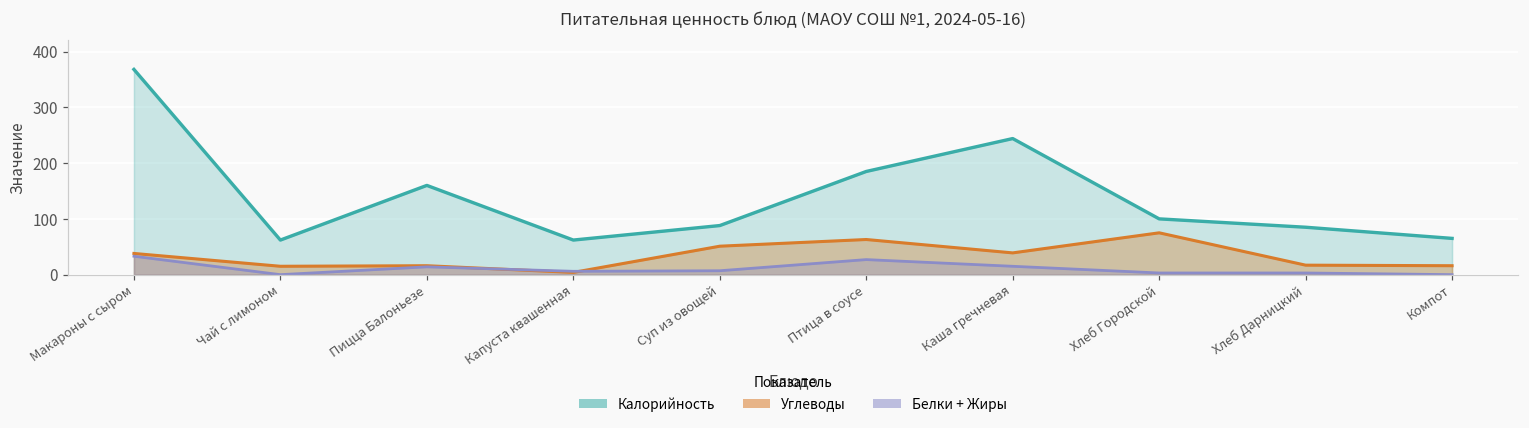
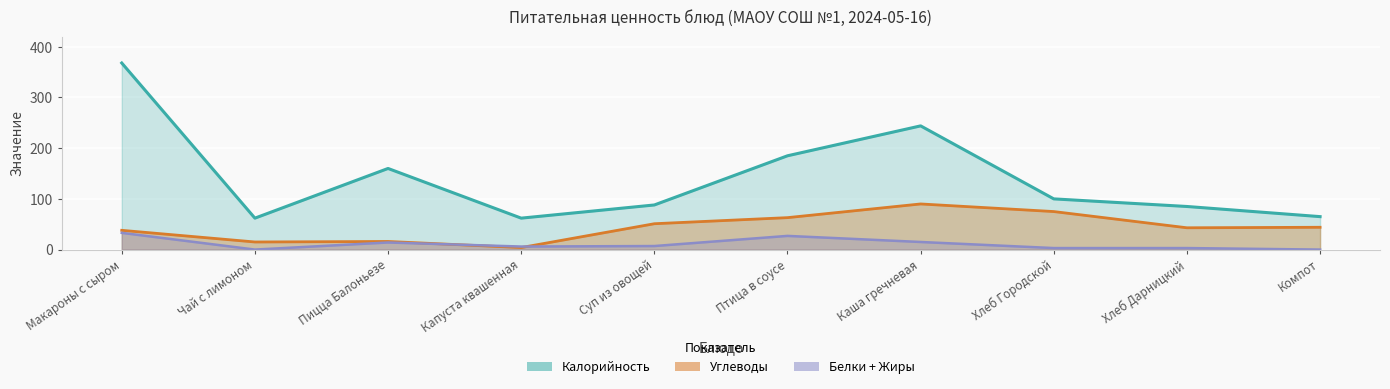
Углеводы, Каша гречневая: 40 -> 90
Углеводы, Хлеб Дарницкий: 20 -> 40
Углеводы, Компот: 20 -> 40
